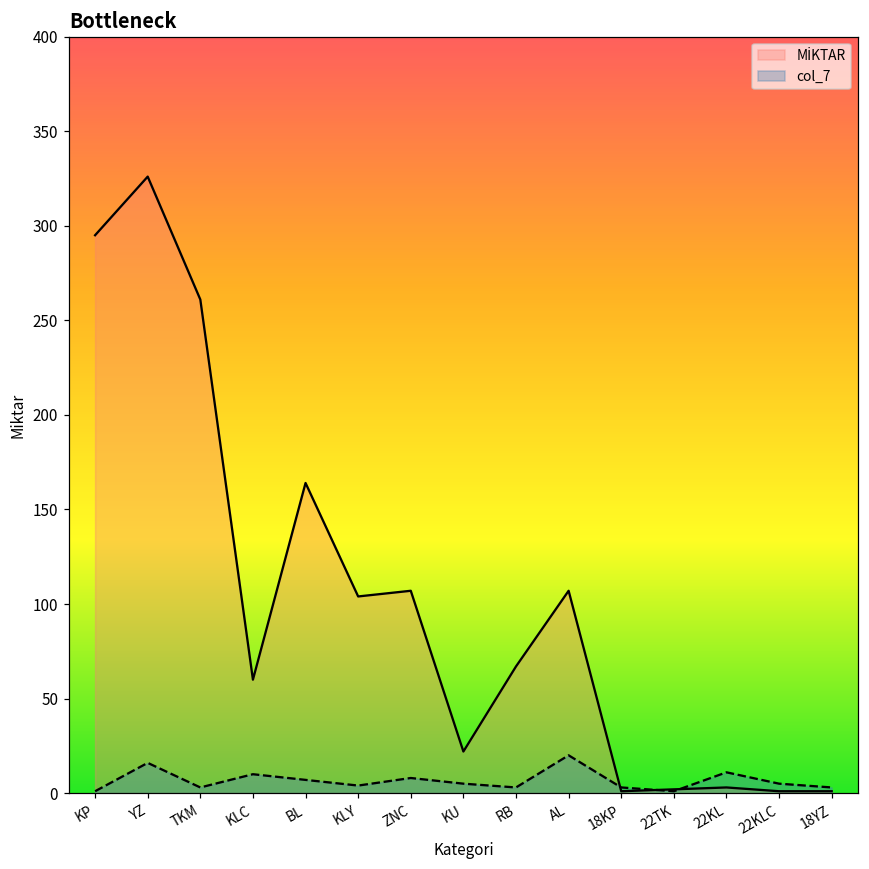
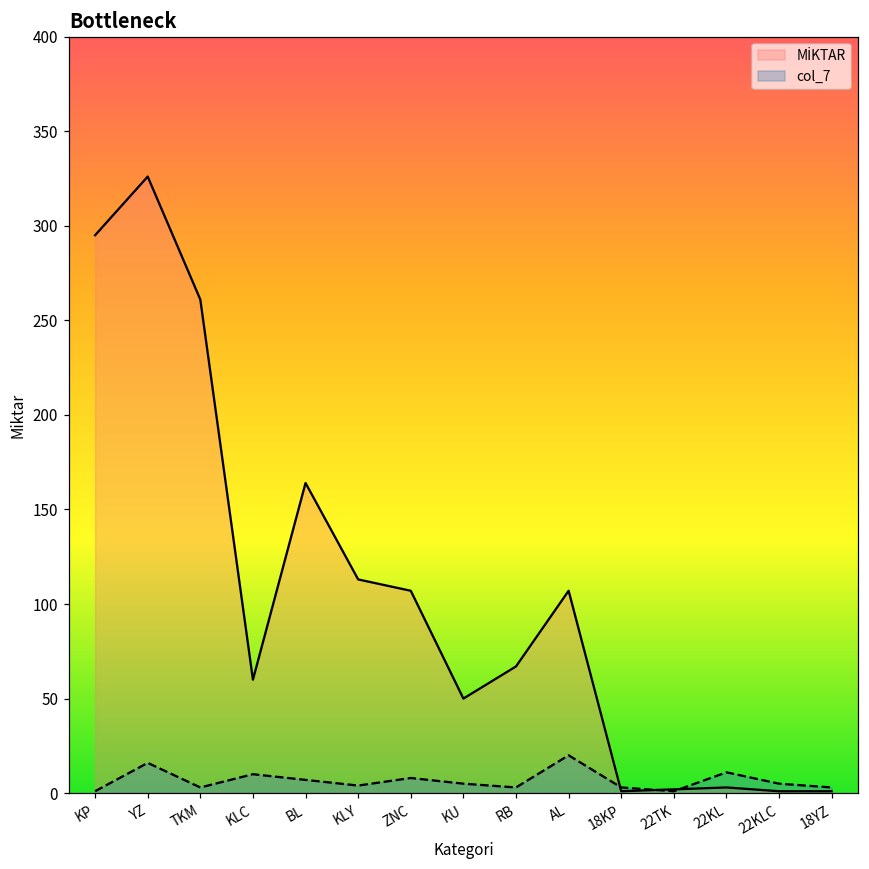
MİKTAR, KLY: 104 -> 113
MİKTAR, KU: 22 -> 50
